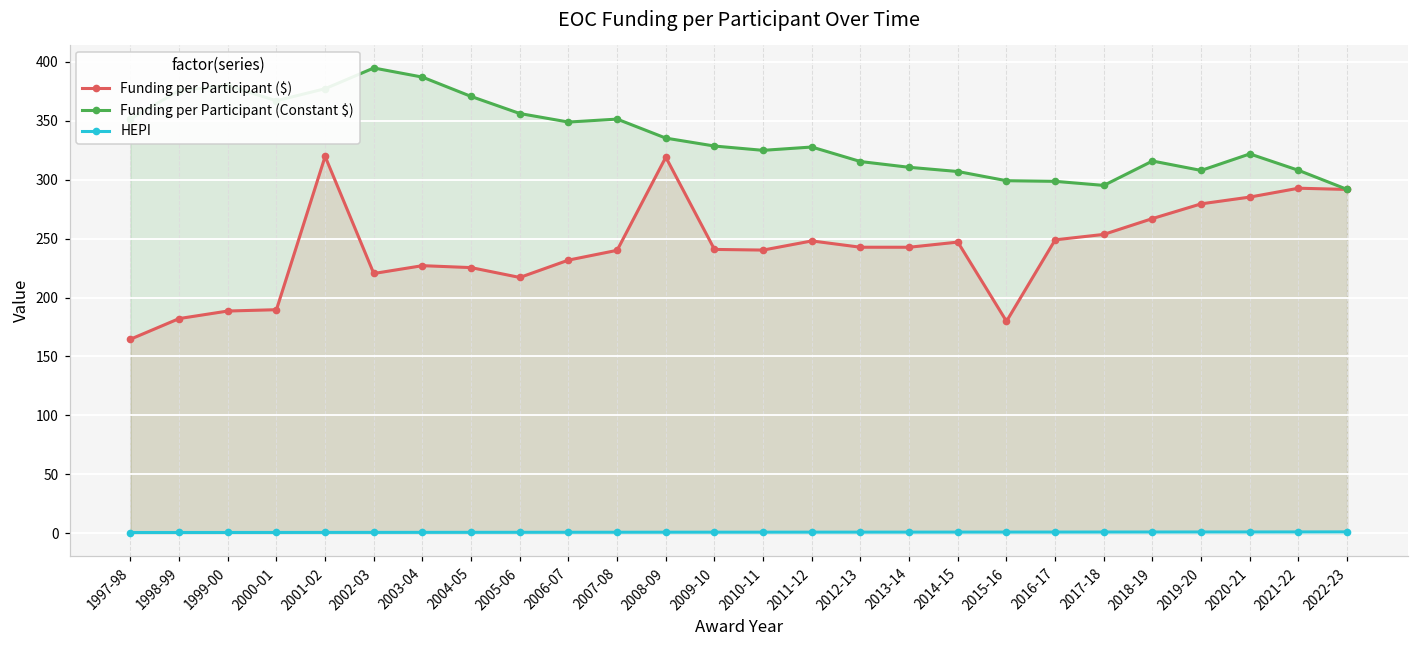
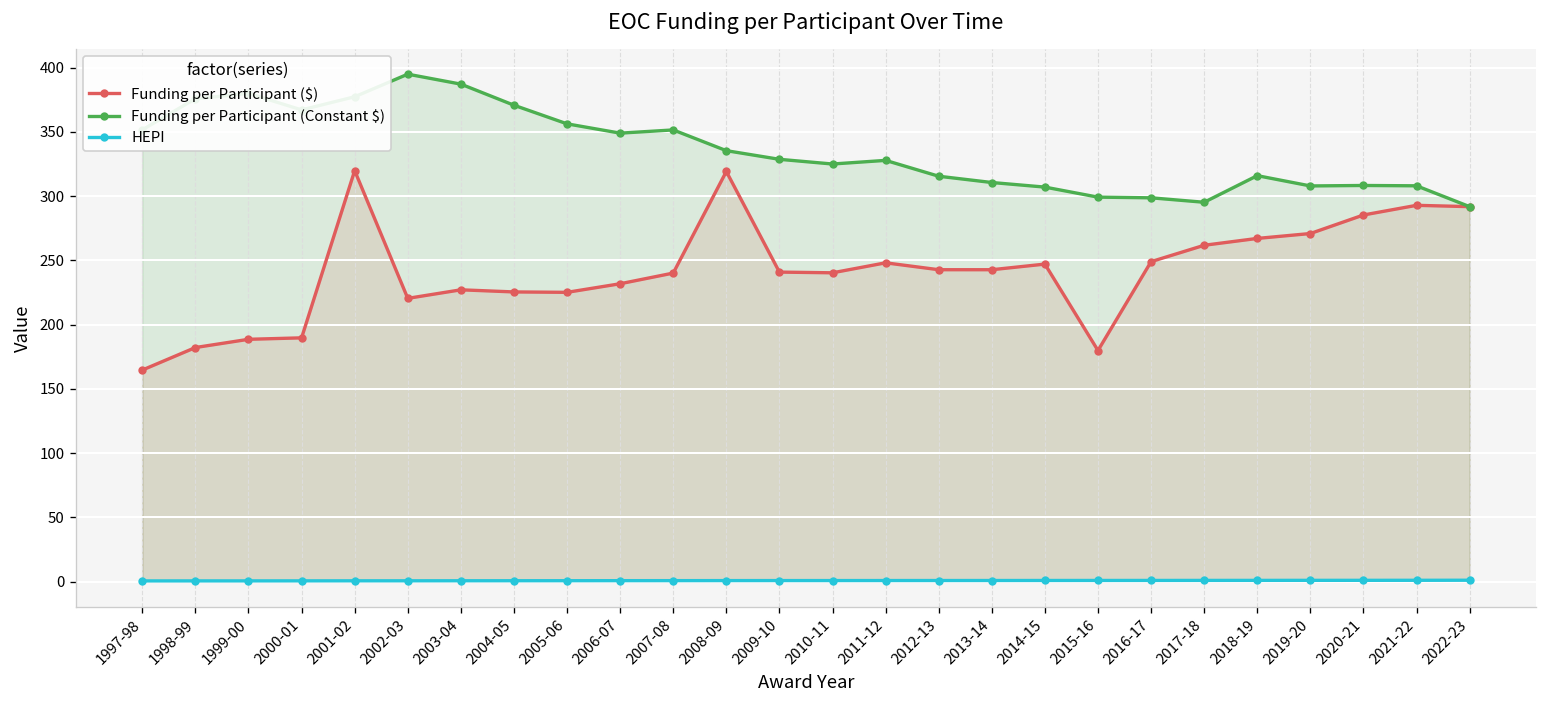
Funding per Participant ($), 2005-06: 217 -> 225
Funding per Participant ($), 2017-18: 254 -> 262
Funding per Participant ($), 2019-20: 280 -> 271
Funding per Participant (Constant $), 2020-21: 322 -> 308
